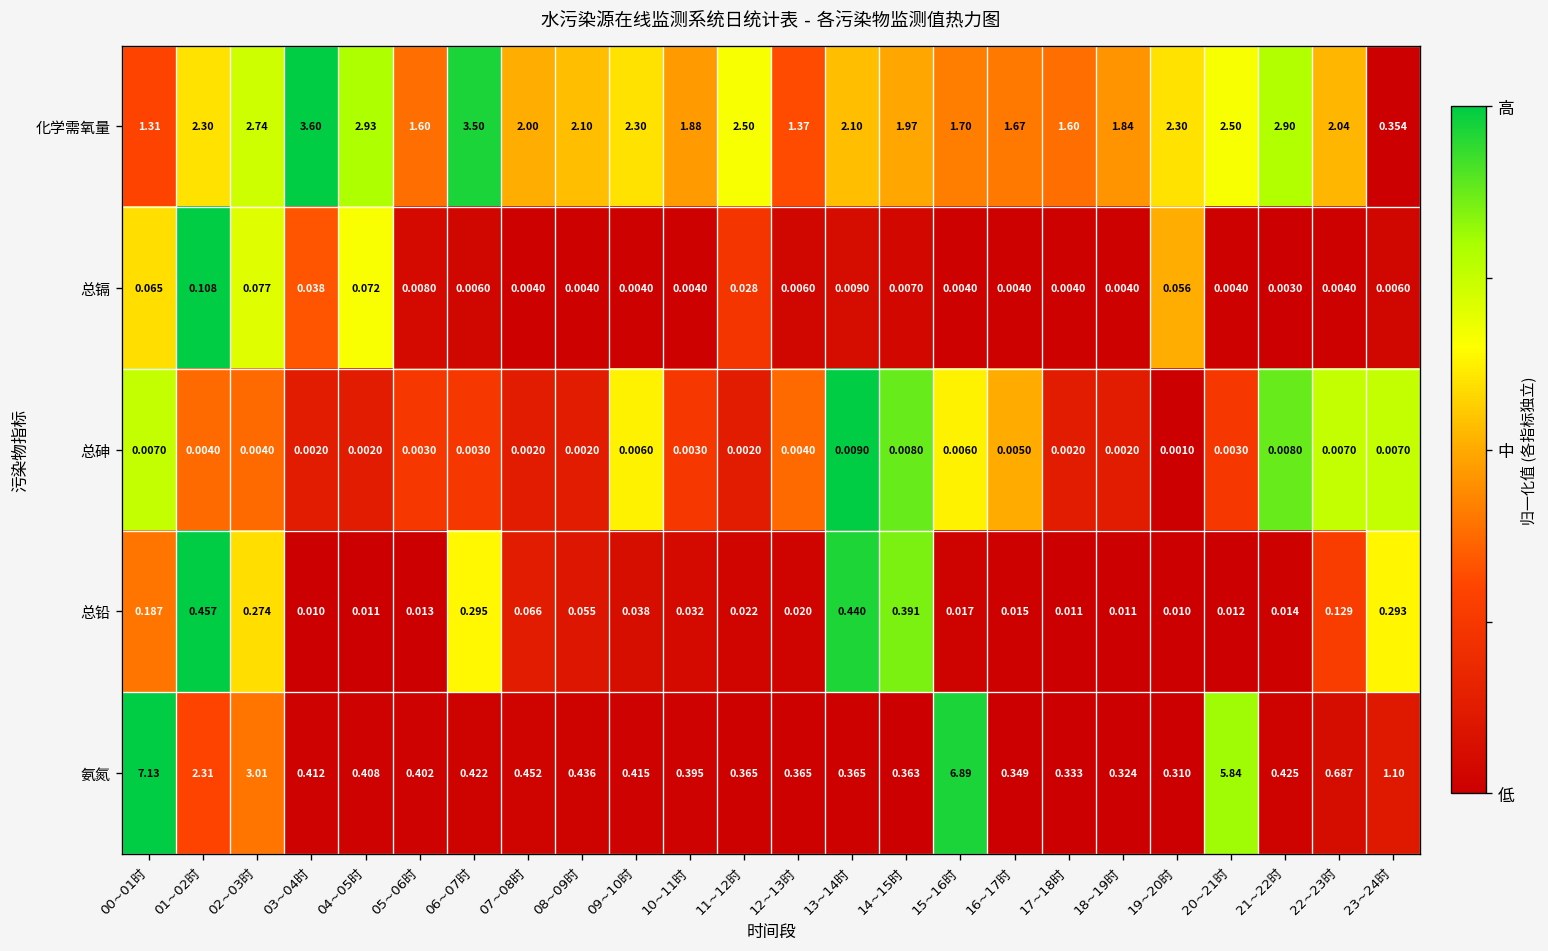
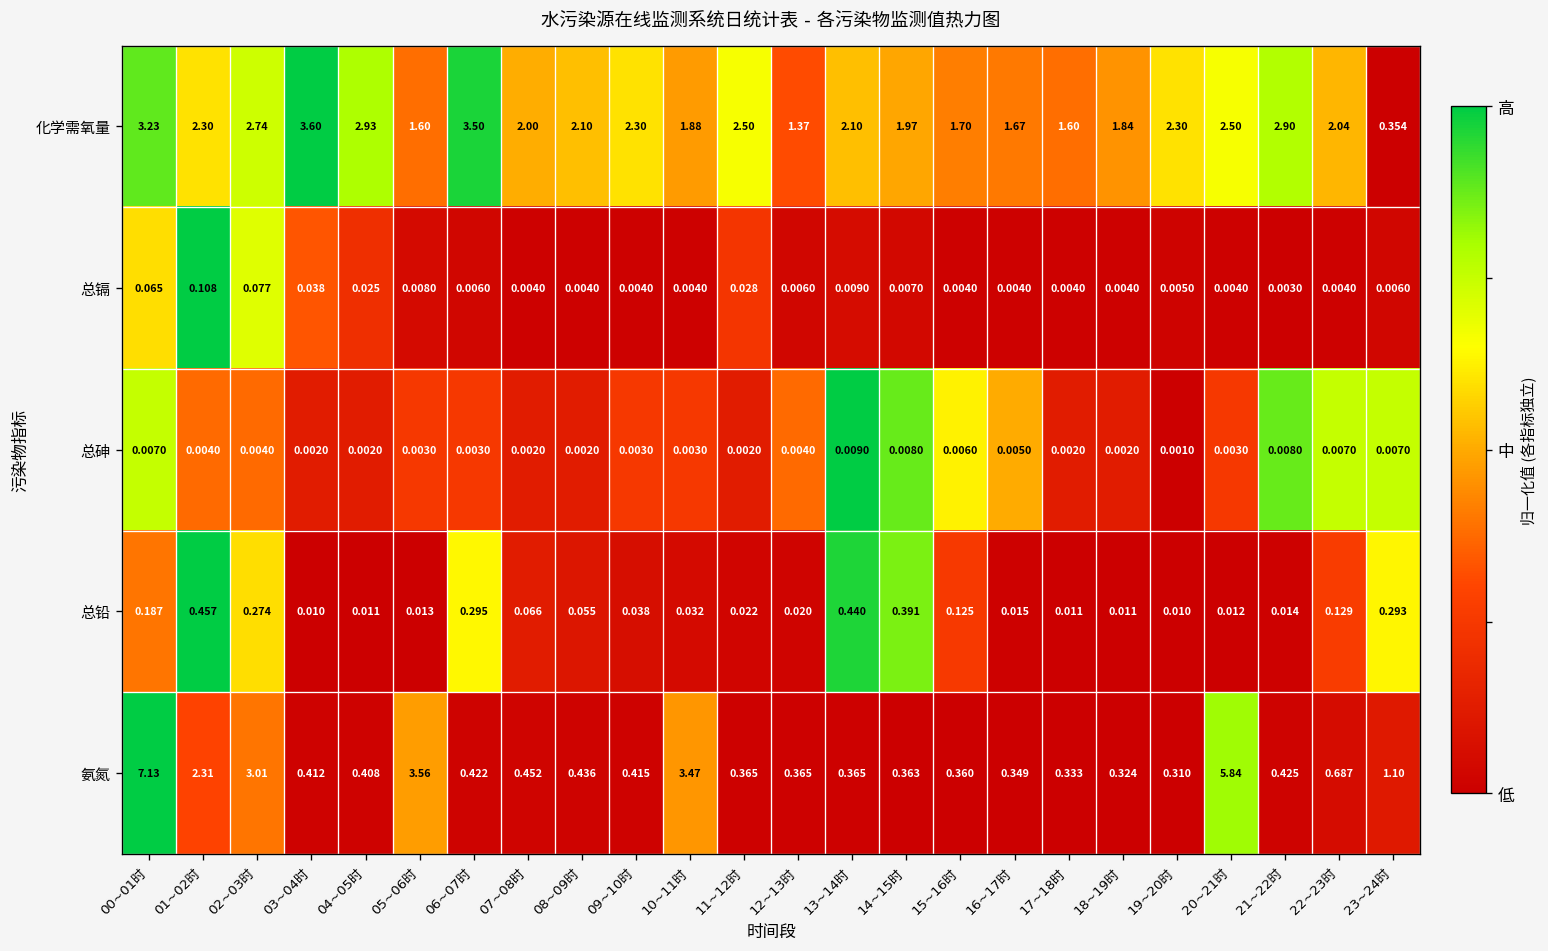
化学需氧量, 00~01时: 1.31 -> 3.23
总镉, 04~05时: 0.072 -> 0.025
总镉, 19~20时: 0.056 -> 0.0050
总砷, 09~10时: 0.0060 -> 0.0030
总铅, 15~16时: 0.017 -> 0.125
氨氮, 05~06时: 0.402 -> 3.56
氨氮, 10~11时: 0.395 -> 3.47
氨氮, 15~16时: 6.89 -> 0.360
